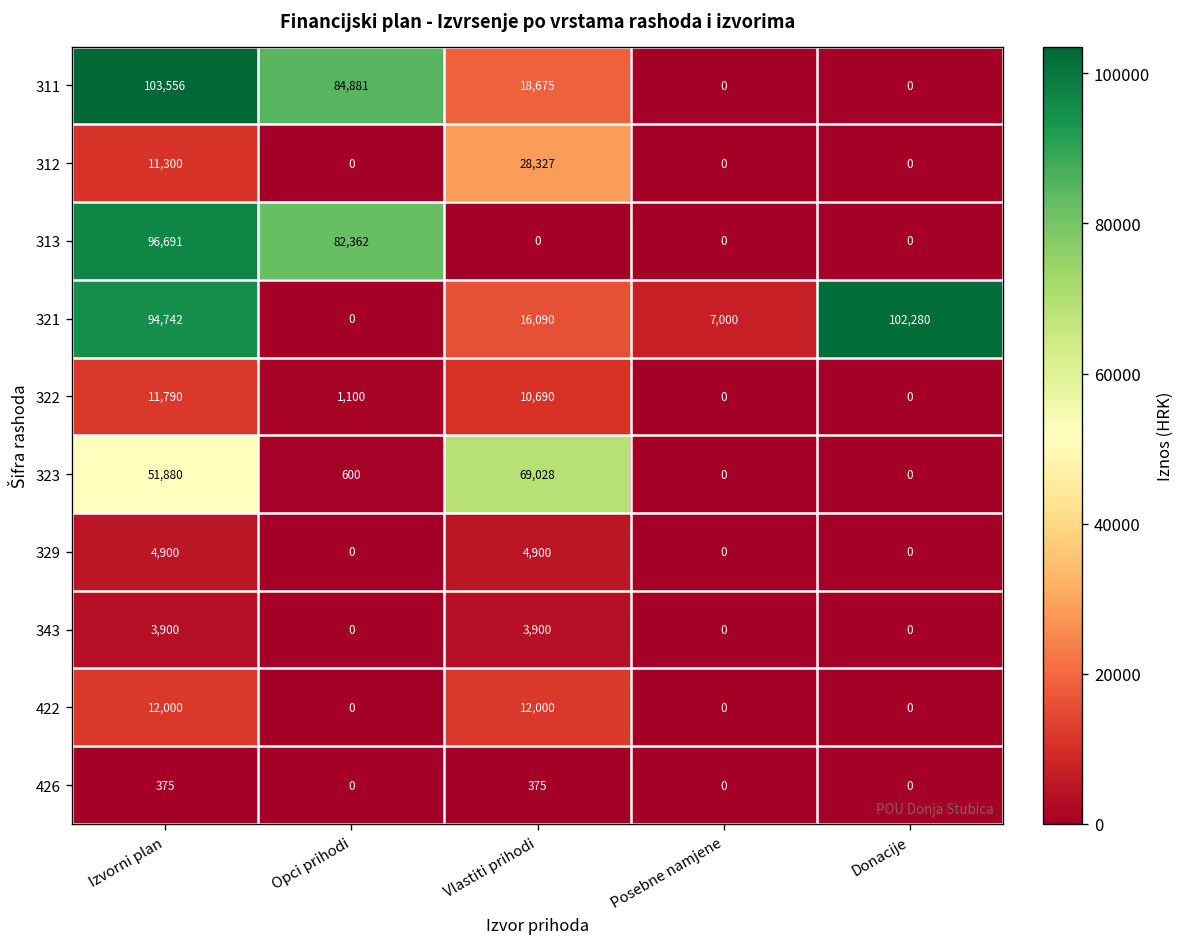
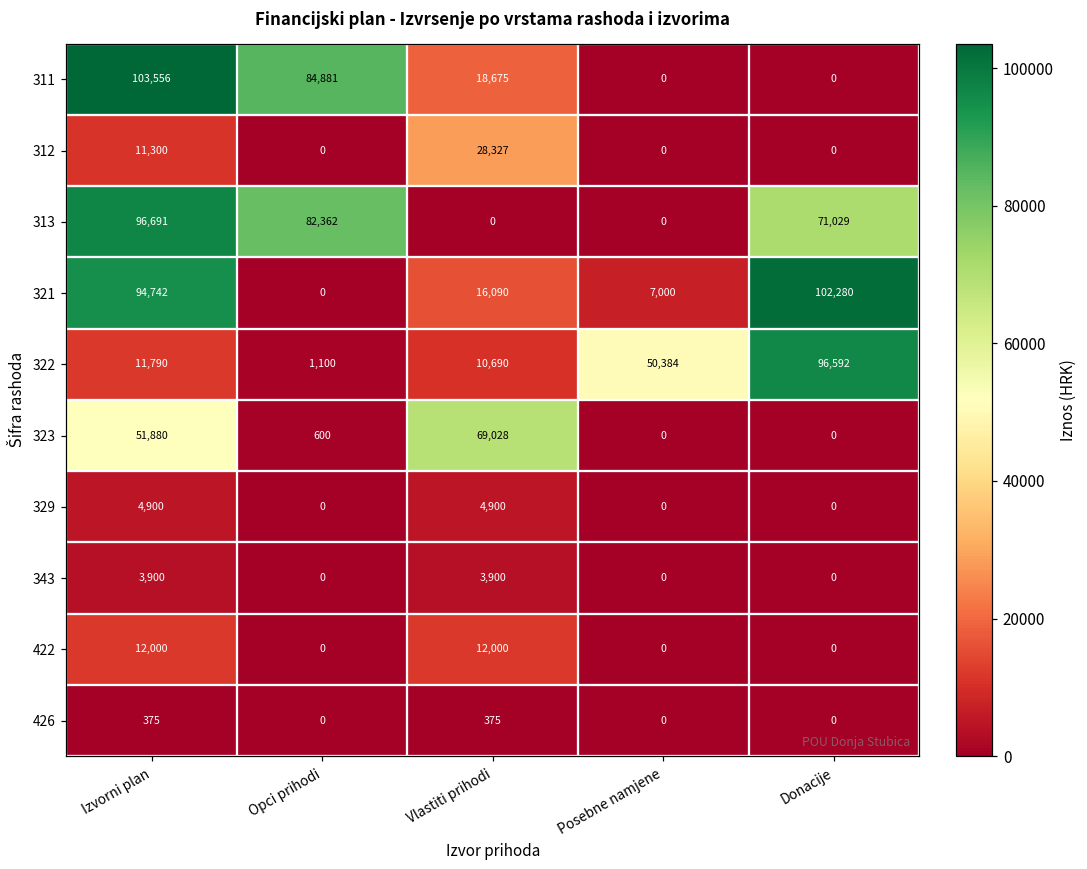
313, Donacije: 0 -> 71,029
322, Posebne namjene: 0 -> 50,384
322, Donacije: 0 -> 96,592
